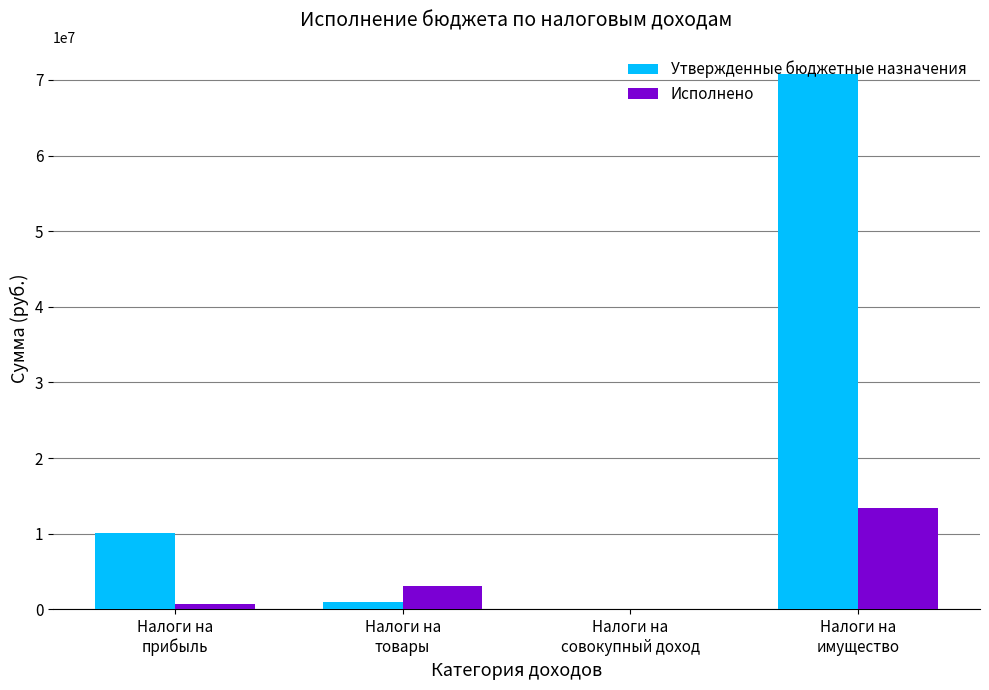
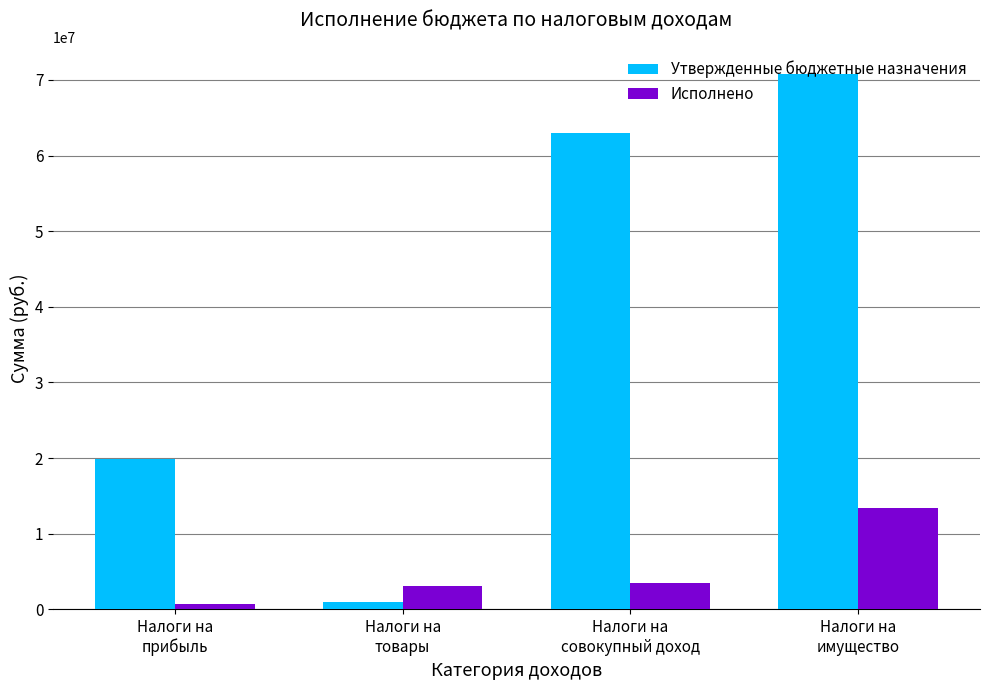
Утвержденные бюджетные назначения, Налоги на прибыль: 10000000 -> 20000000
Утвержденные бюджетные назначения, Налоги на совокупный доход: 0 -> 63000000
Исполнено, Налоги на совокупный доход: 0 -> 3000000
